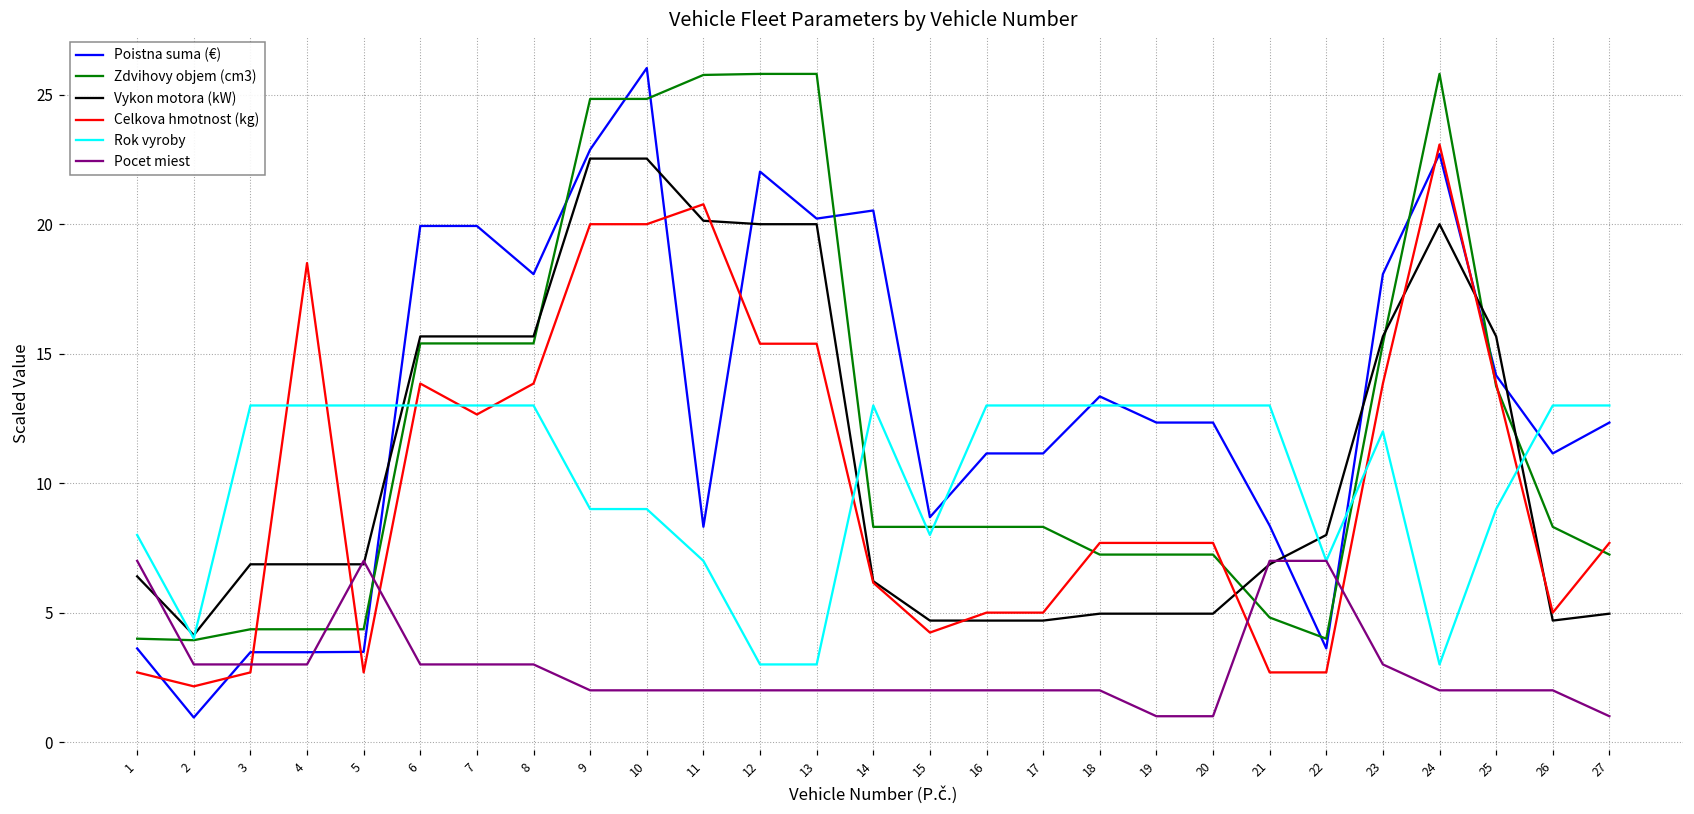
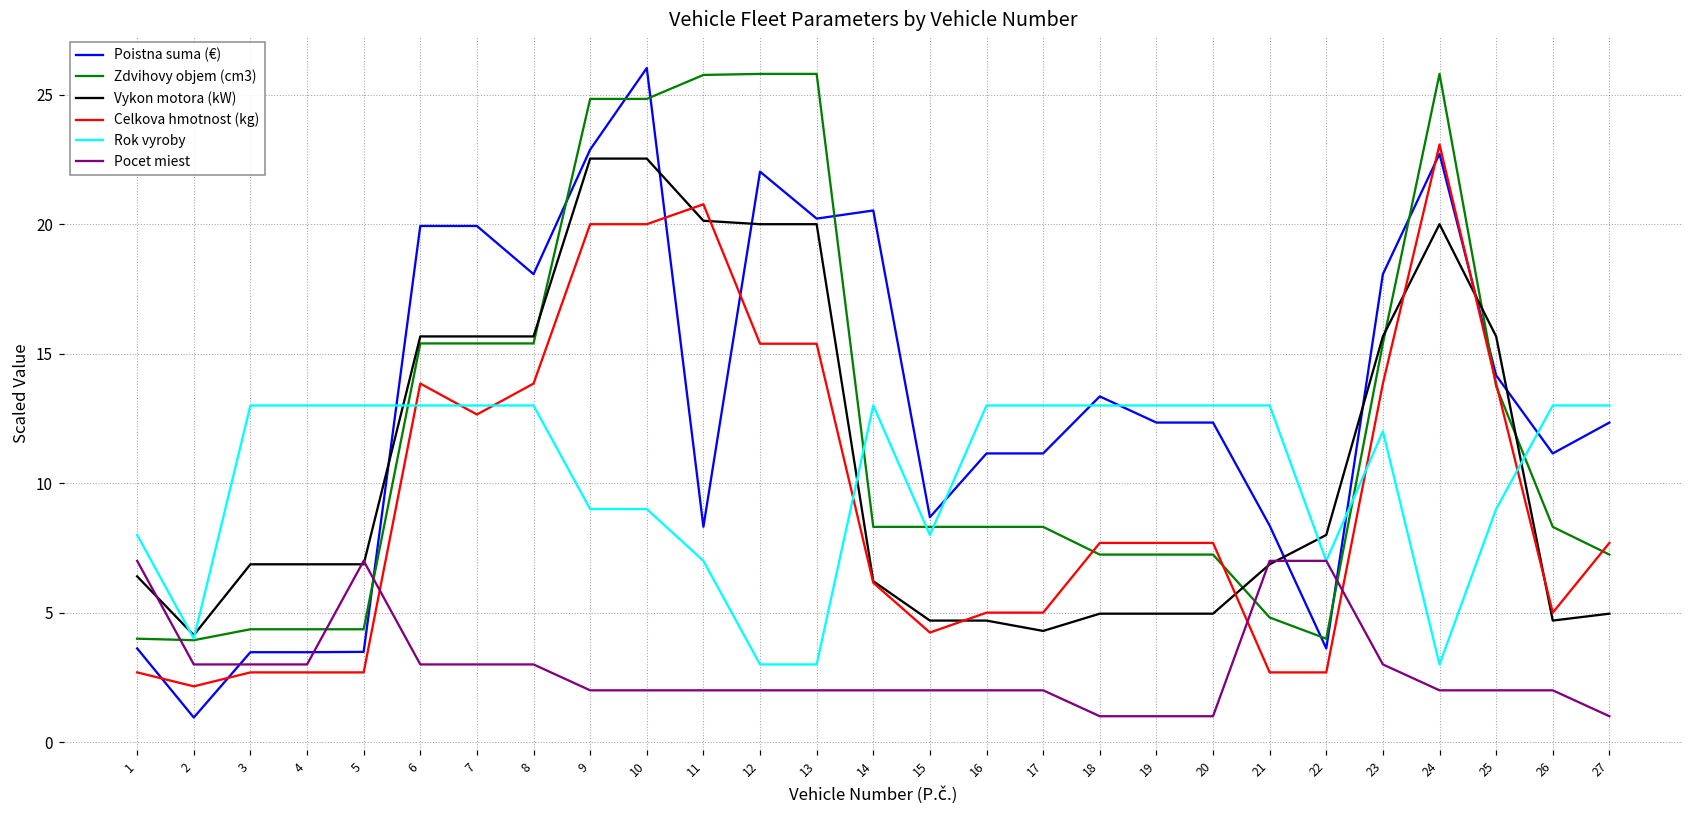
Celkova hmotnost (kg), 4: 18.5 -> 2.7
Vykon motora (kW), 17: 4.7 -> 4.3
Pocet miest, 18: 2 -> 1
